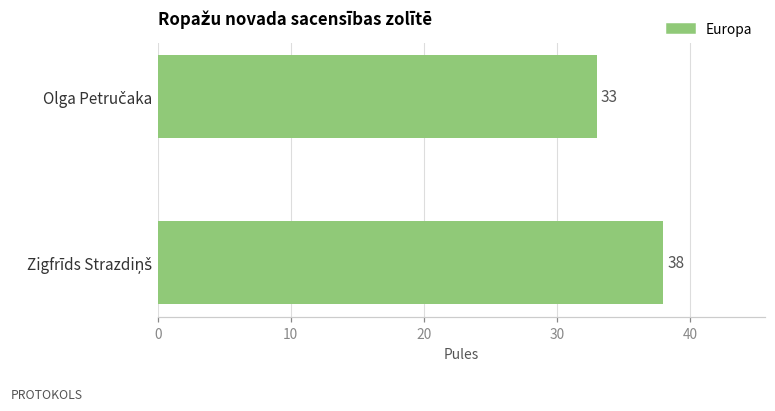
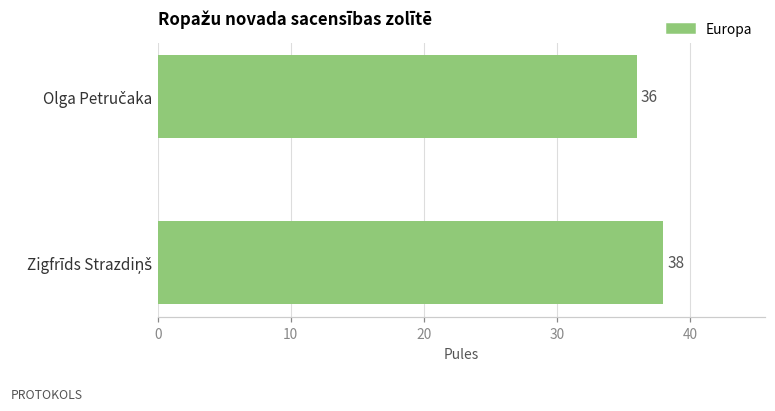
Olga Petručaka: 33 -> 36
